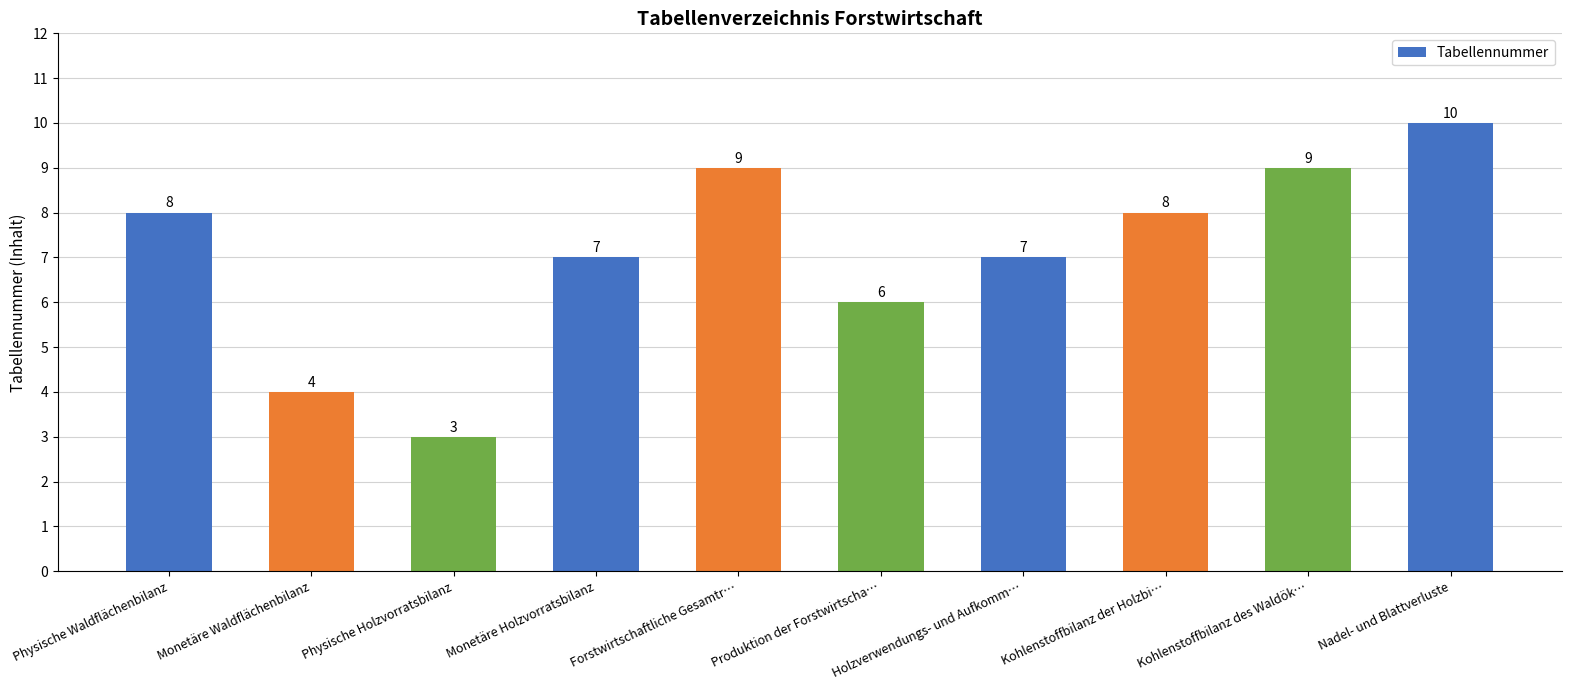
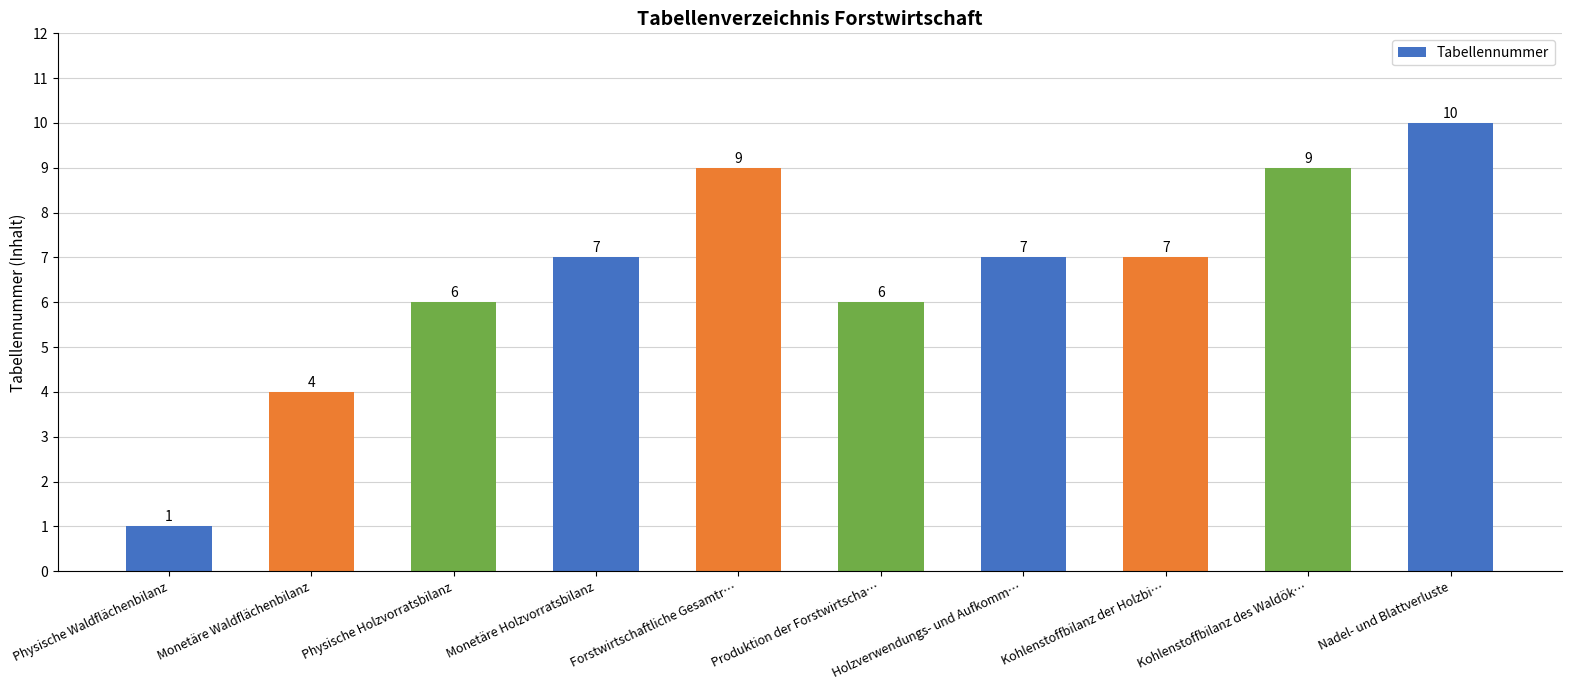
Physische Waldflächenbilanz: 8 -> 1
Physische Holzvorratsbilanz: 3 -> 6
Kohlenstoffbilanz der Holzbi…: 8 -> 7
